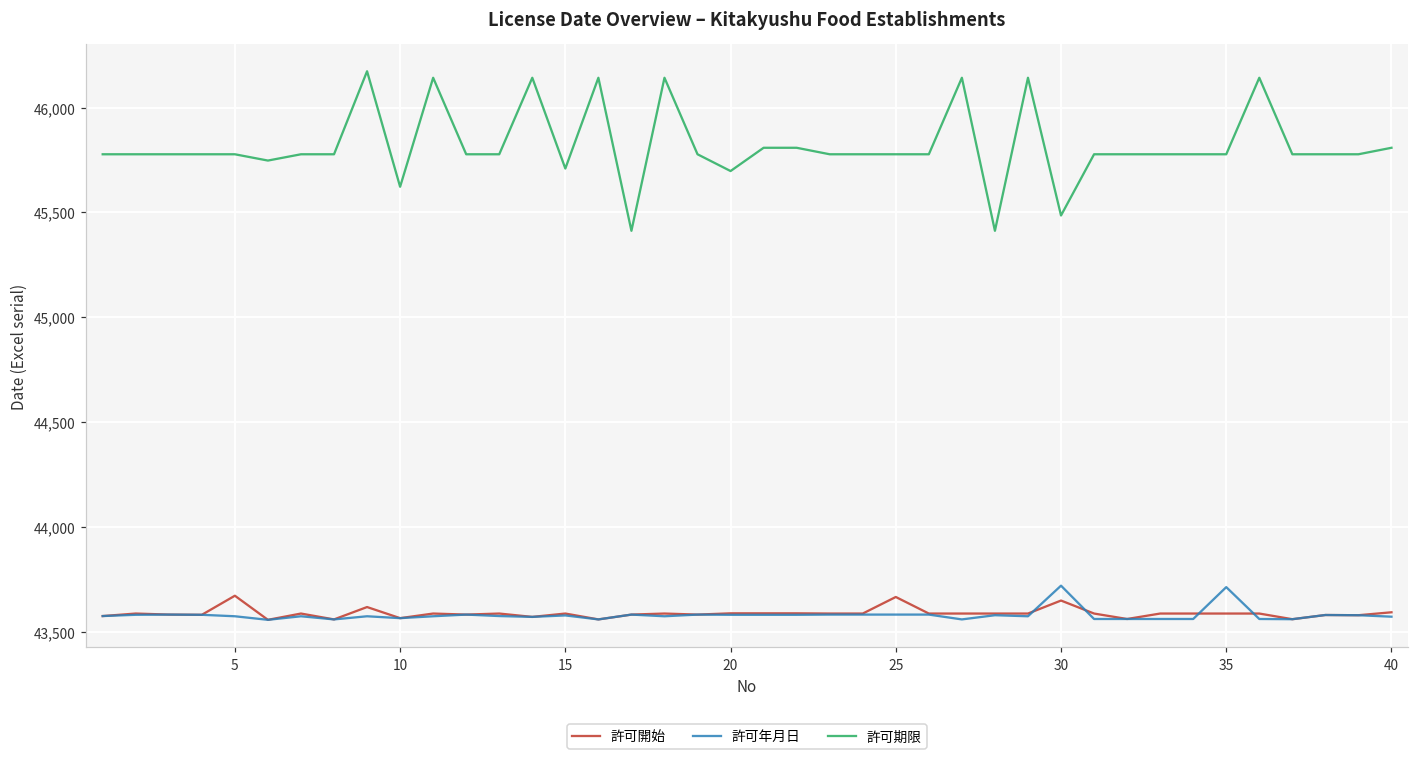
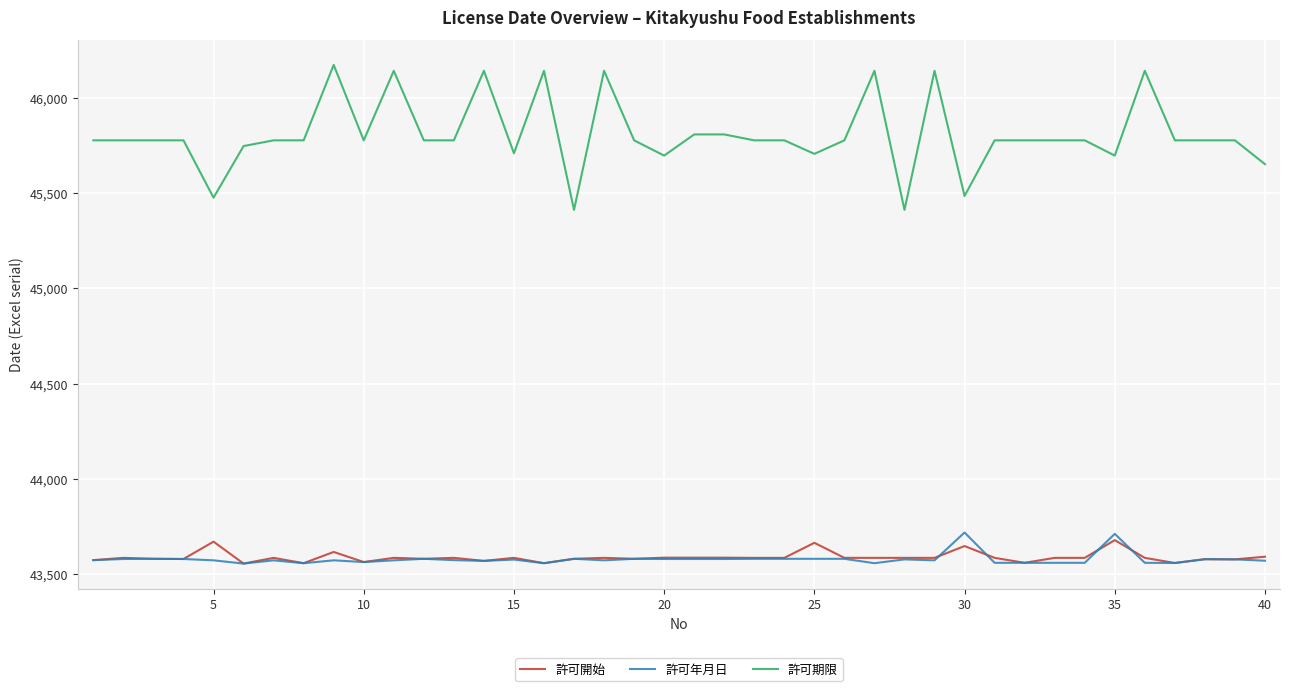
許可期限, 5: 45,780 -> 45,480
許可期限, 10: 45,620 -> 45,780
許可期限, 25: 45,780 -> 45,710
許可開始, 35: 43,590 -> 43,680
許可期限, 35: 45,780 -> 45,700
許可期限, 40: 45,810 -> 45,650
